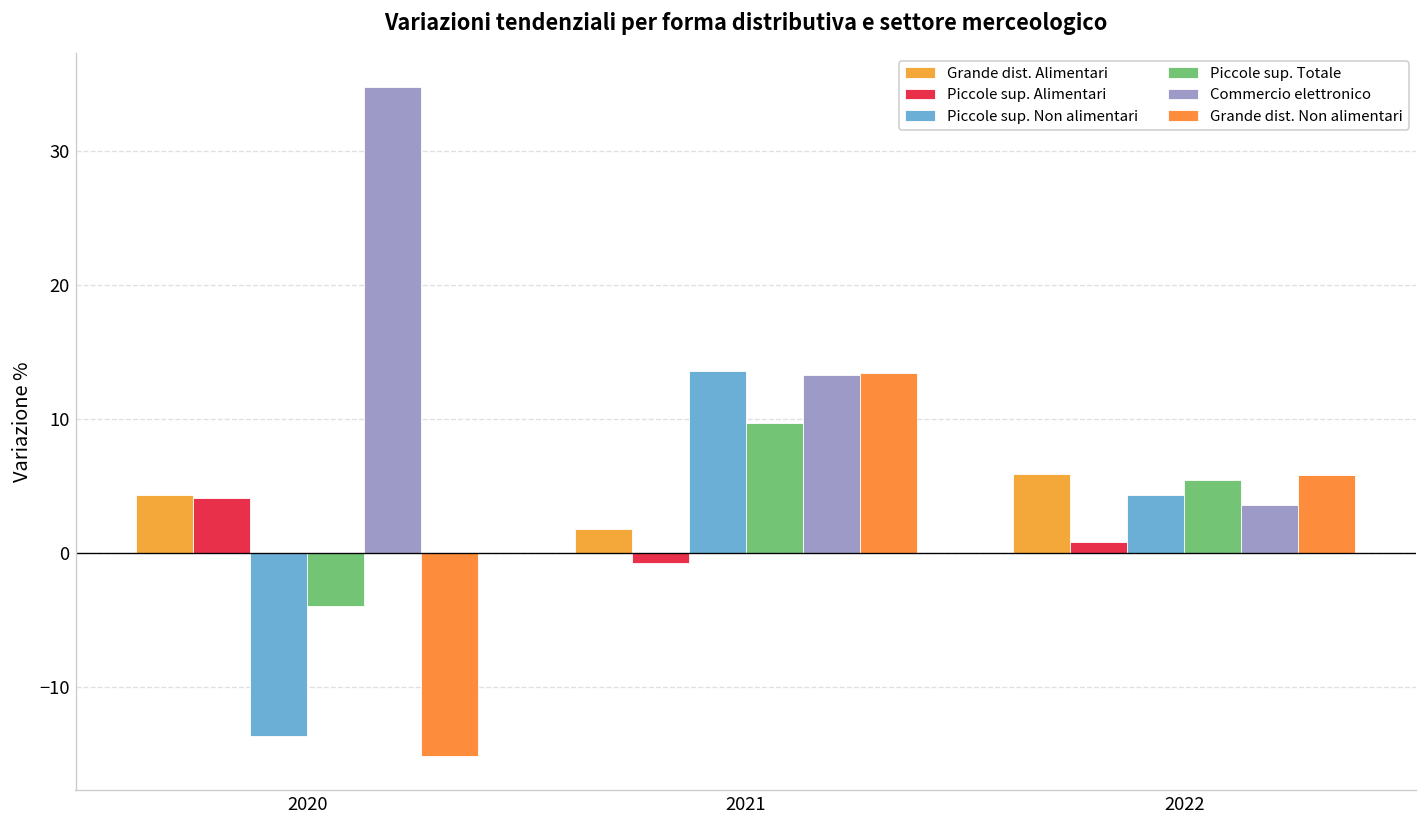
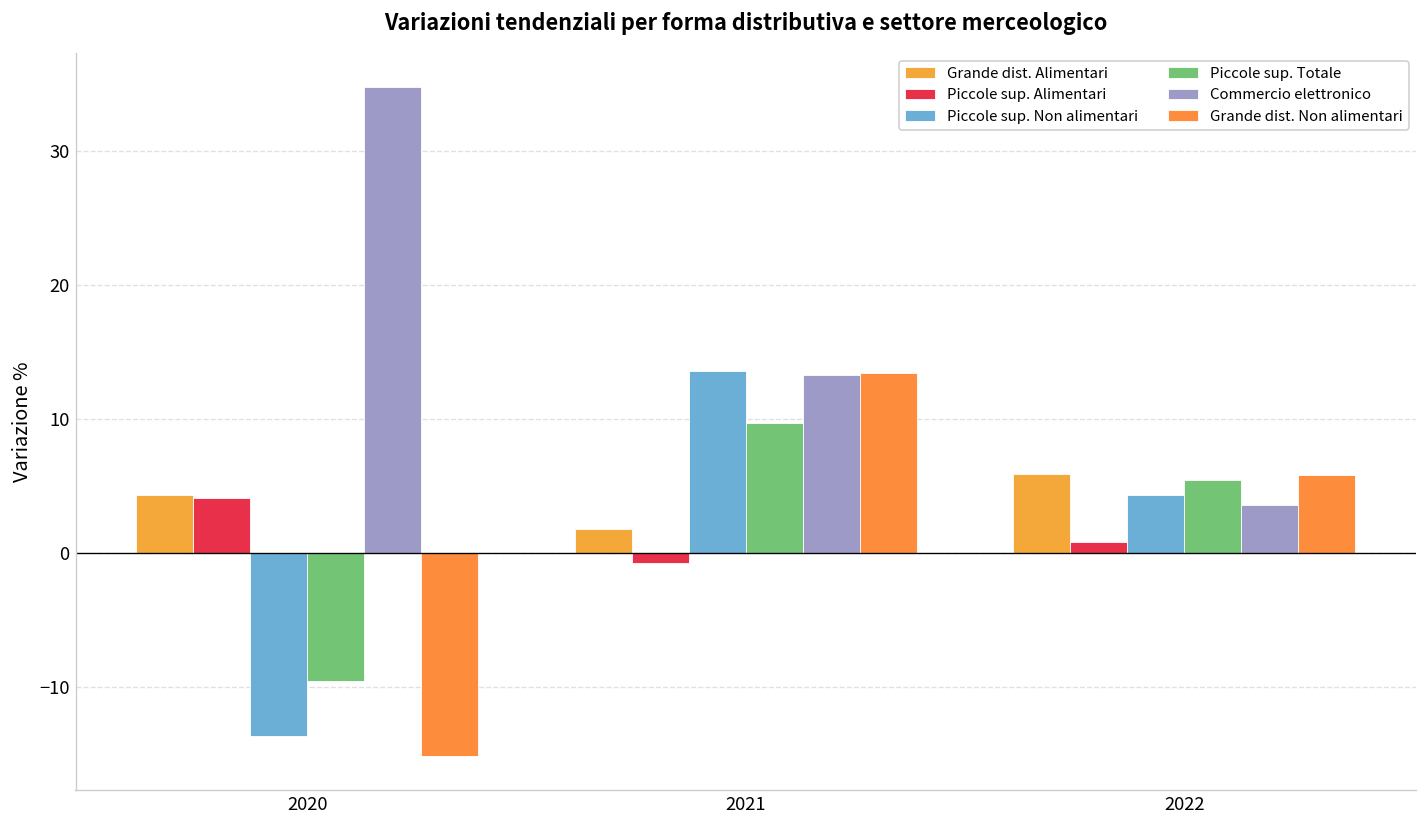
Piccole sup. Totale, 2020: -4.0 -> -9.6
